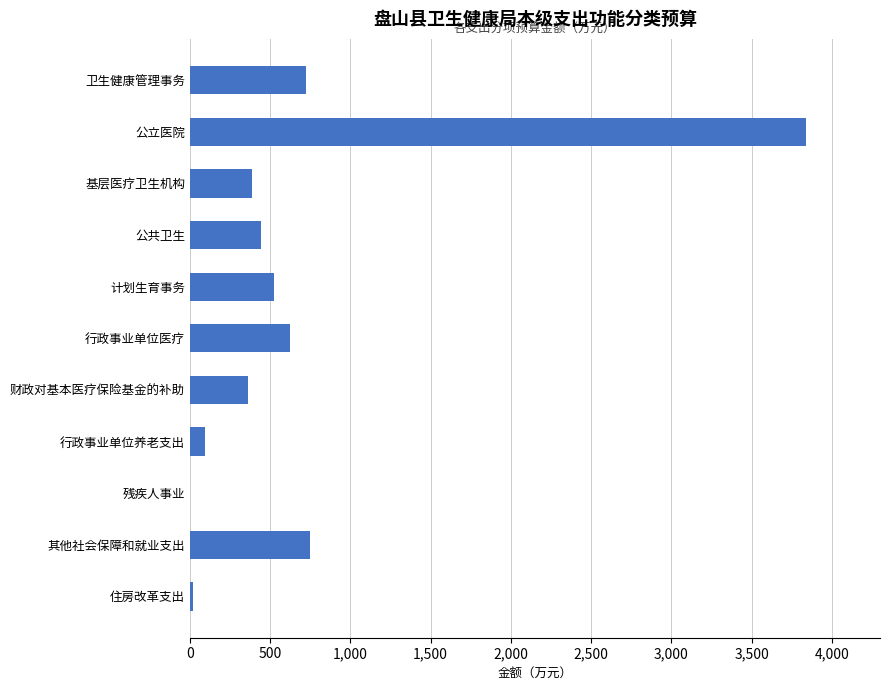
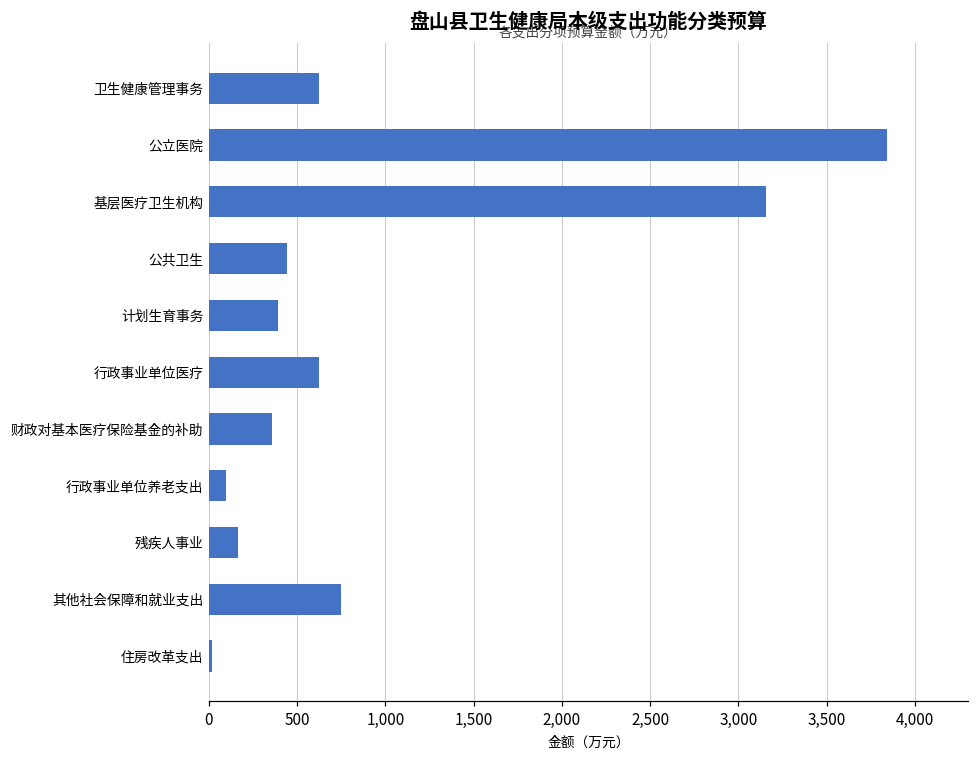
卫生健康管理事务: 720 -> 620
基层医疗卫生机构: 390 -> 3,160
计划生育事务: 520 -> 390
残疾人事业: 0 -> 170
